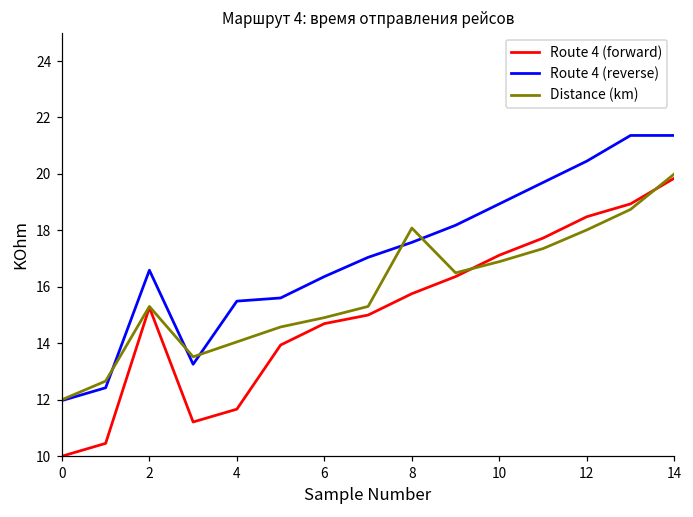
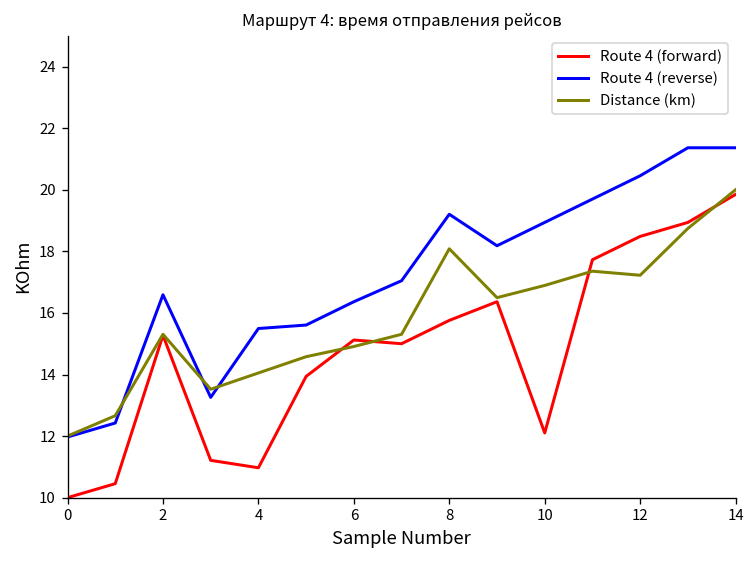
Route 4 (forward), 4: 11.7 -> 11.0
Route 4 (forward), 6: 14.7 -> 15.1
Route 4 (reverse), 8: 17.6 -> 19.2
Route 4 (forward), 10: 17.1 -> 12.1
Distance (km), 12: 18.0 -> 17.2
